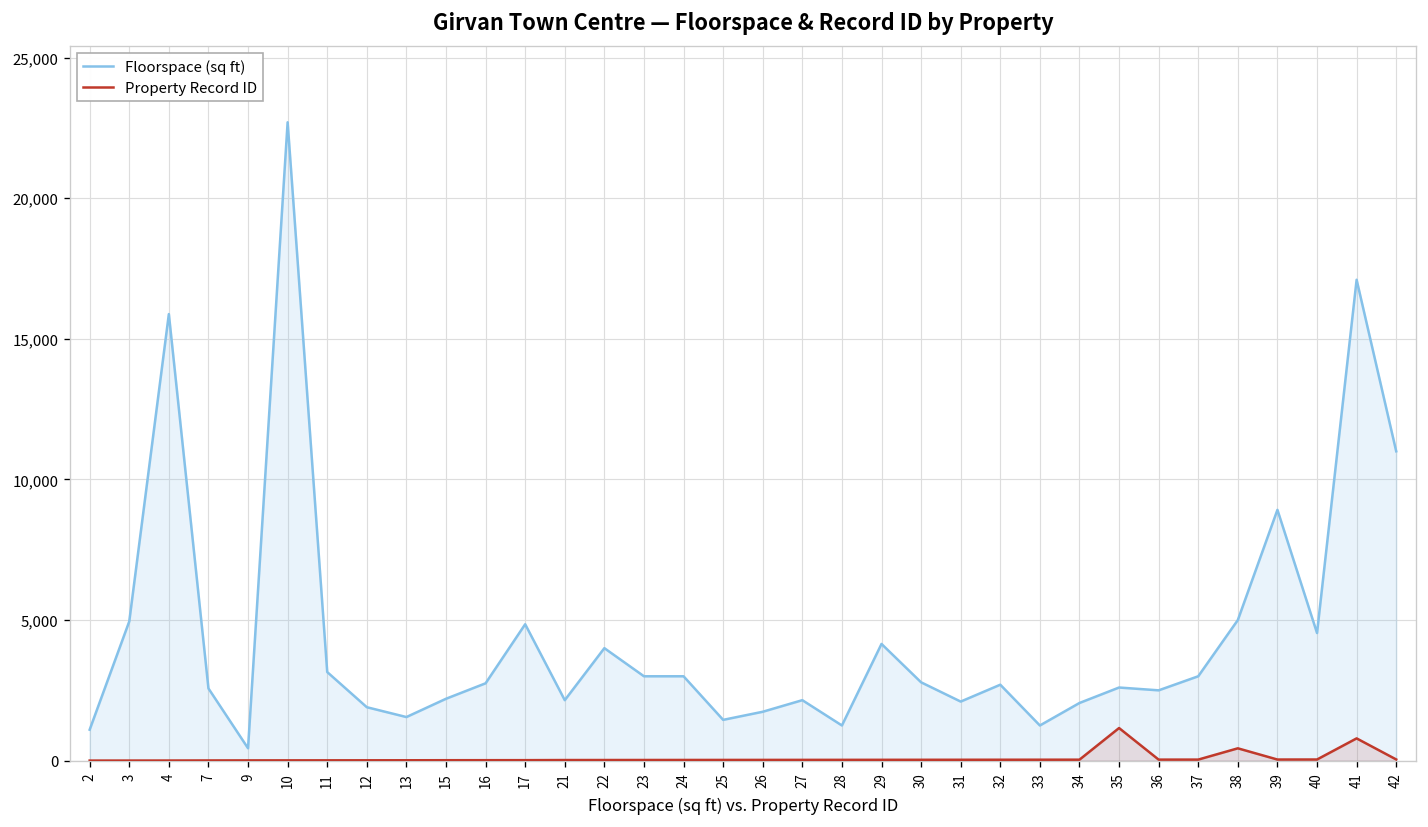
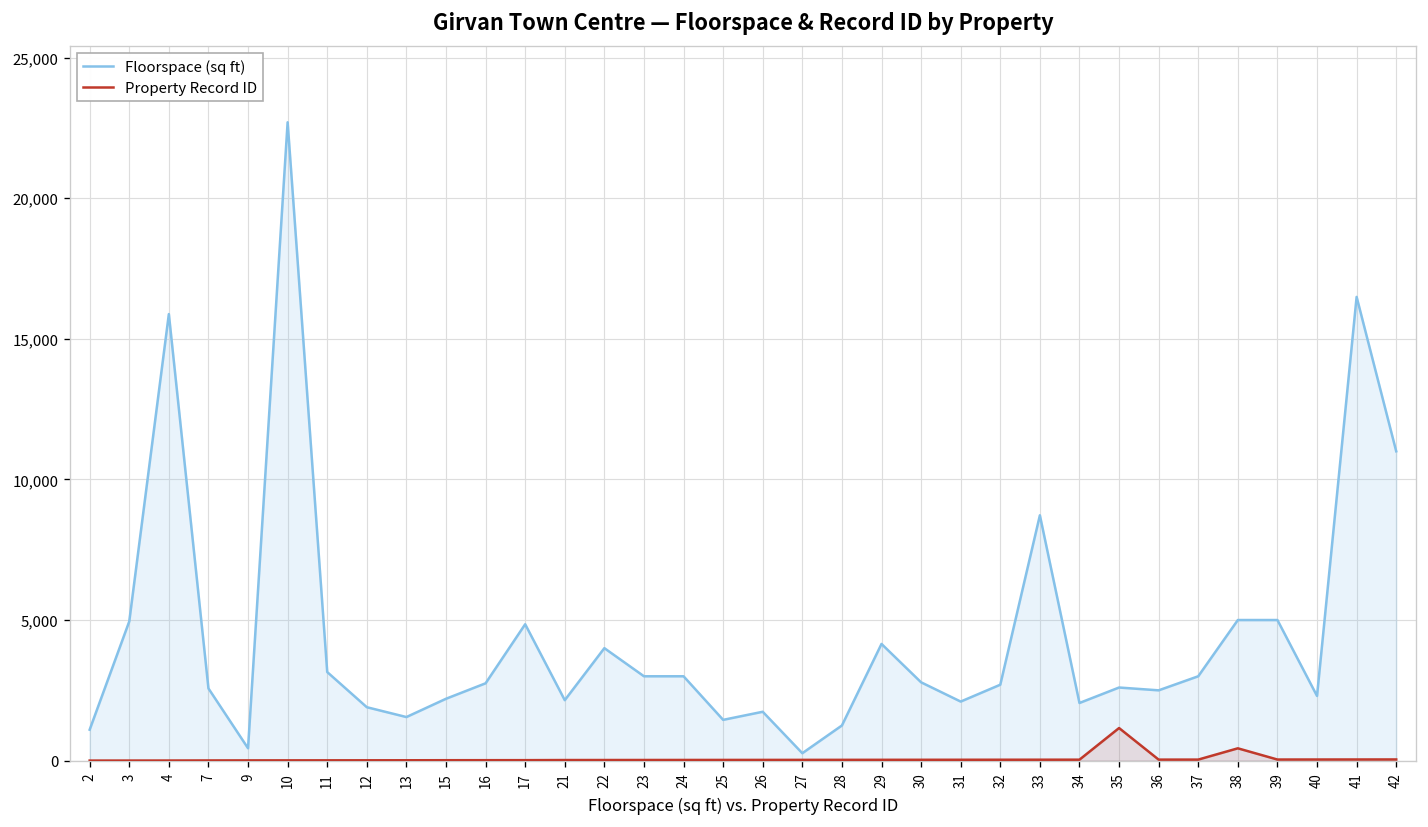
Floorspace (sq ft), 27: 2,200 -> 300
Floorspace (sq ft), 33: 1,300 -> 8,700
Floorspace (sq ft), 39: 8,900 -> 5,000
Floorspace (sq ft), 40: 4,500 -> 2,300
Floorspace (sq ft), 41: 17,100 -> 16,500
Property Record ID, 41: 800 -> 0
